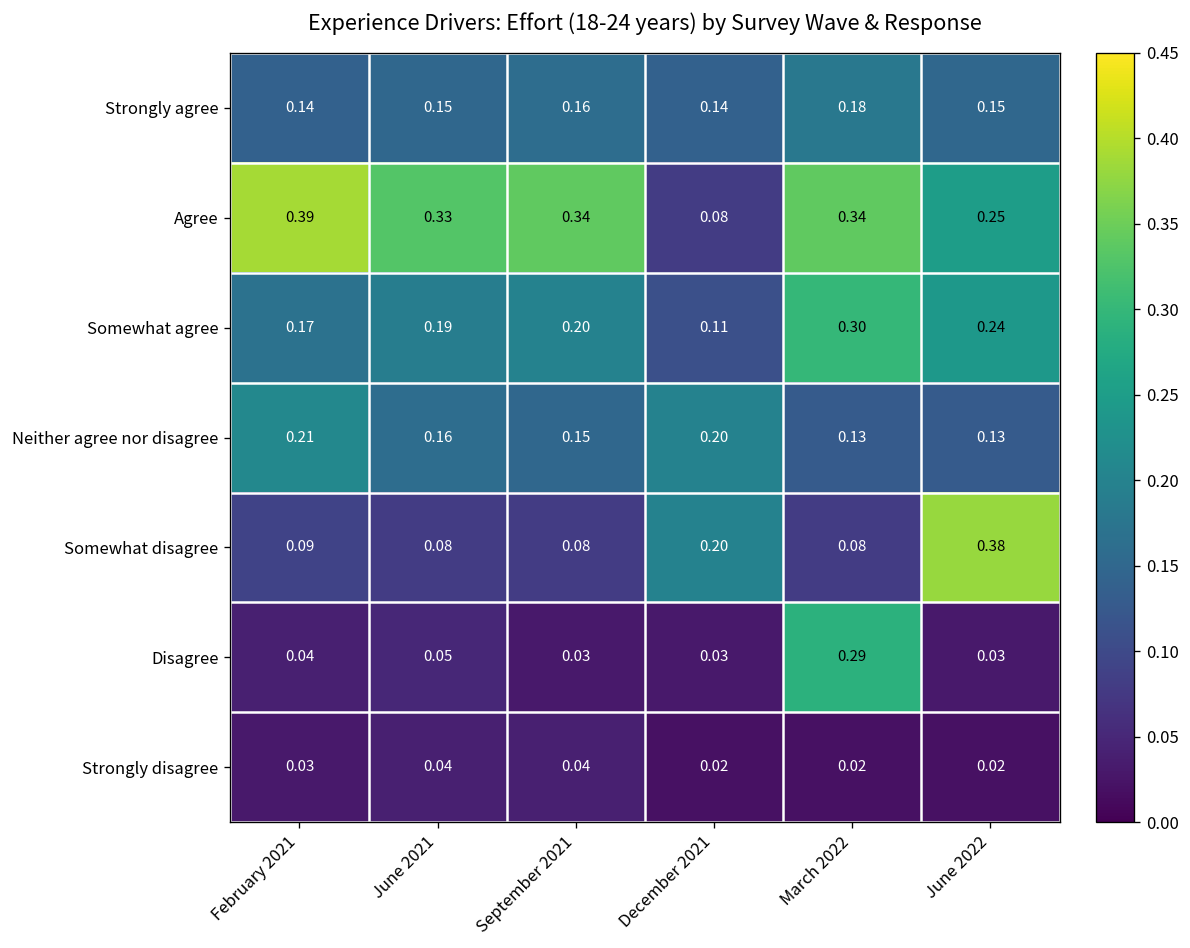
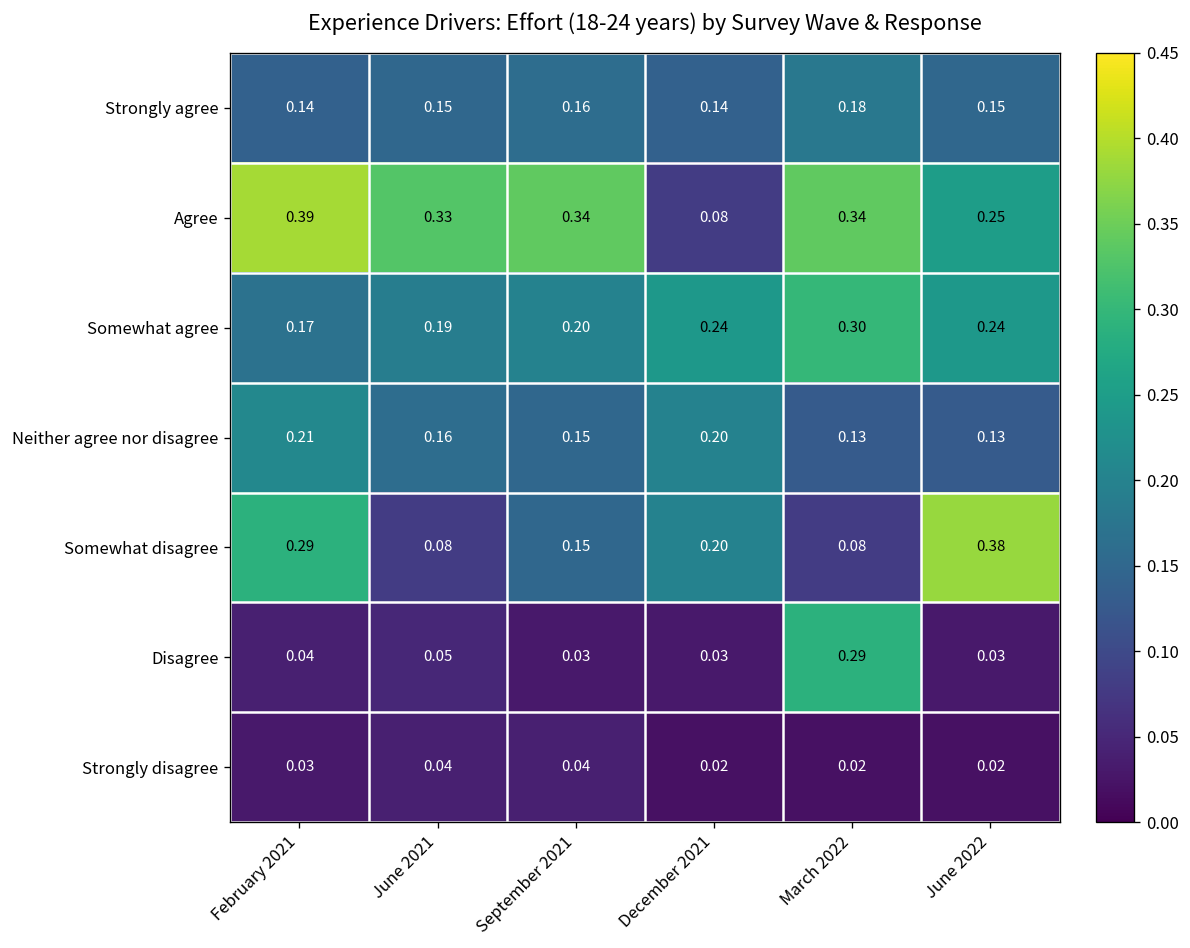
Somewhat agree, December 2021: 0.11 -> 0.24
Somewhat disagree, February 2021: 0.09 -> 0.29
Somewhat disagree, September 2021: 0.08 -> 0.15
